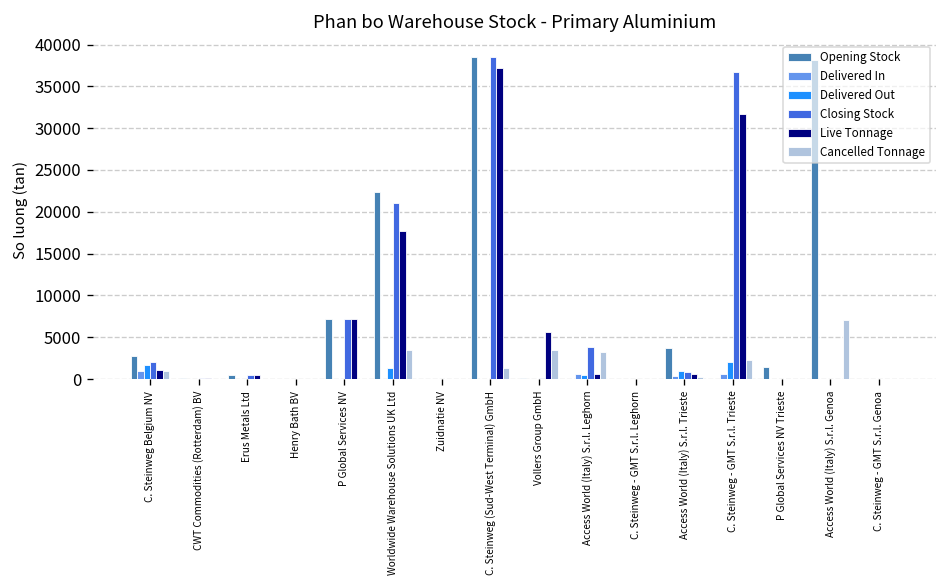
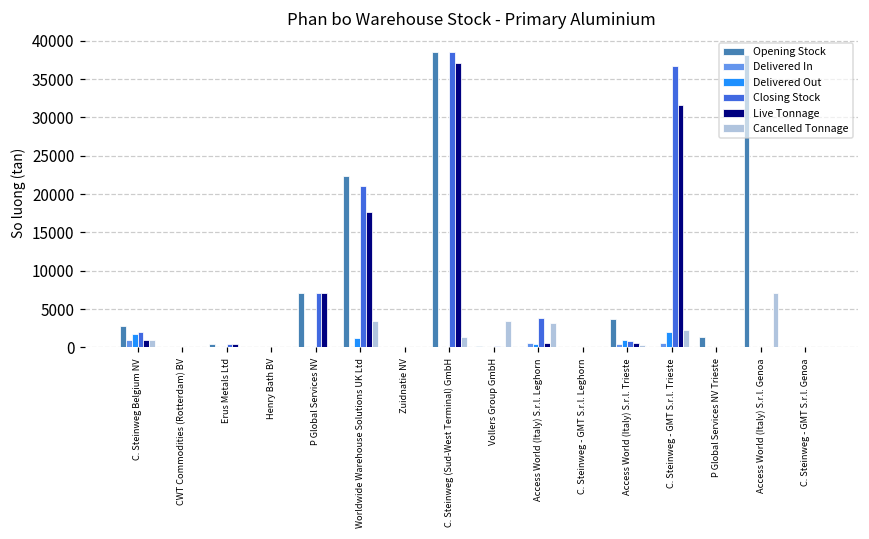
Live Tonnage, Vollers Group GmbH: 6000 -> 0
